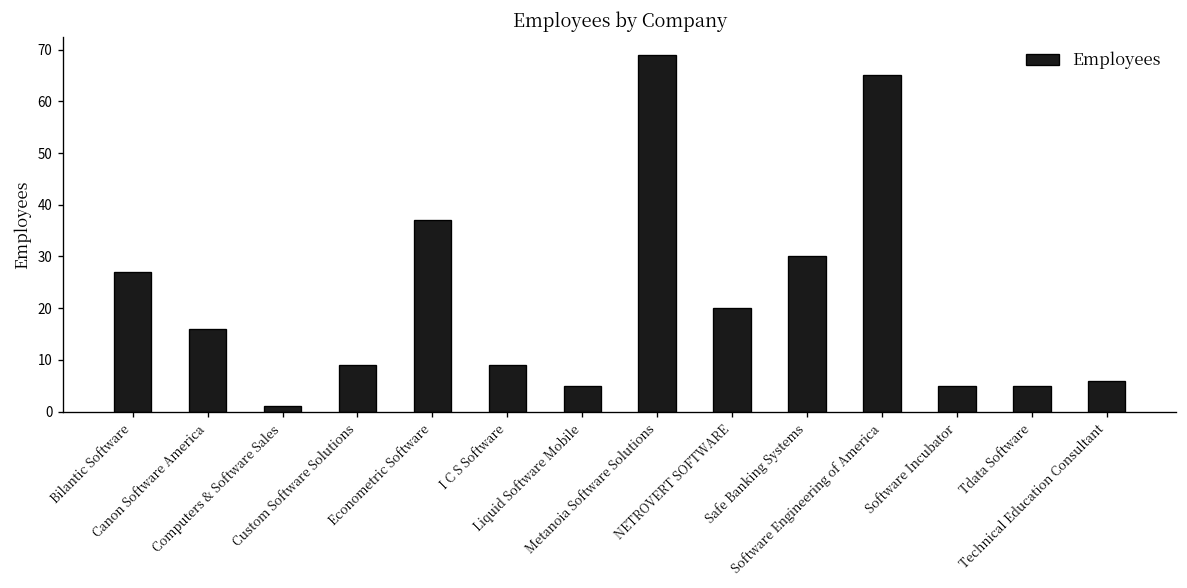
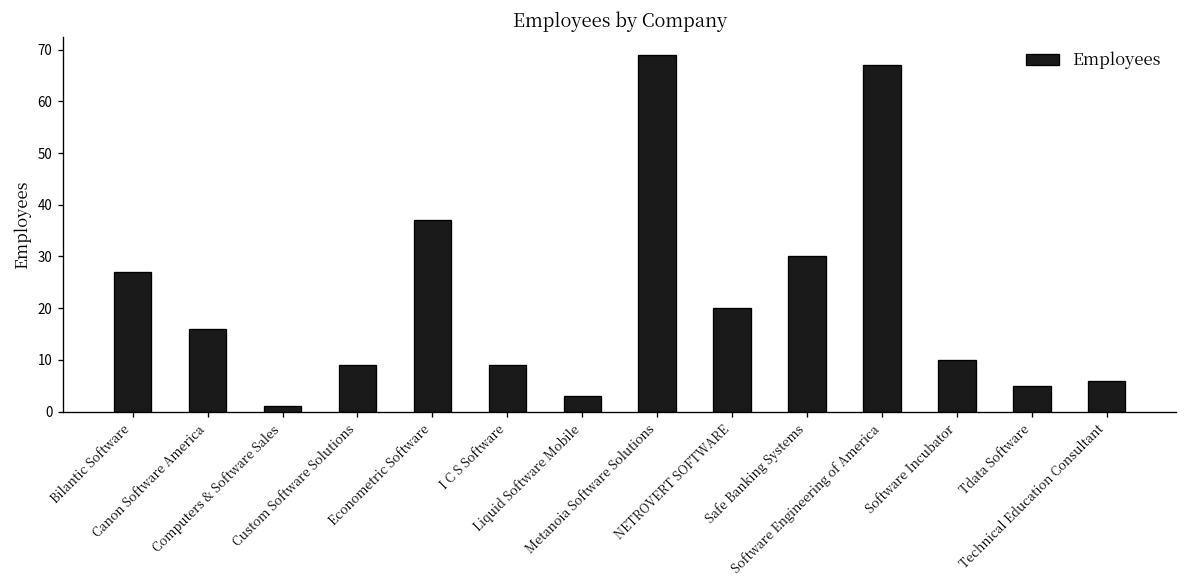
Liquid Software Mobile: 5 -> 3
Software Engineering of America: 65 -> 67
Software Incubator: 5 -> 10
